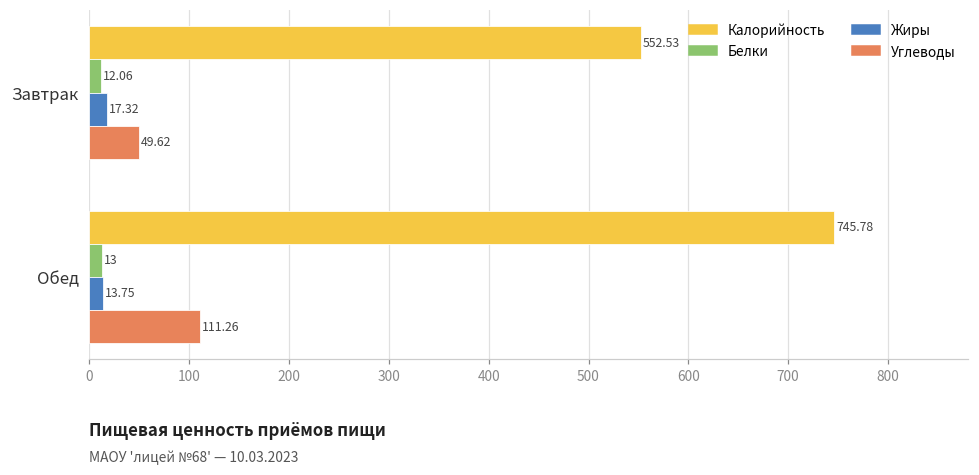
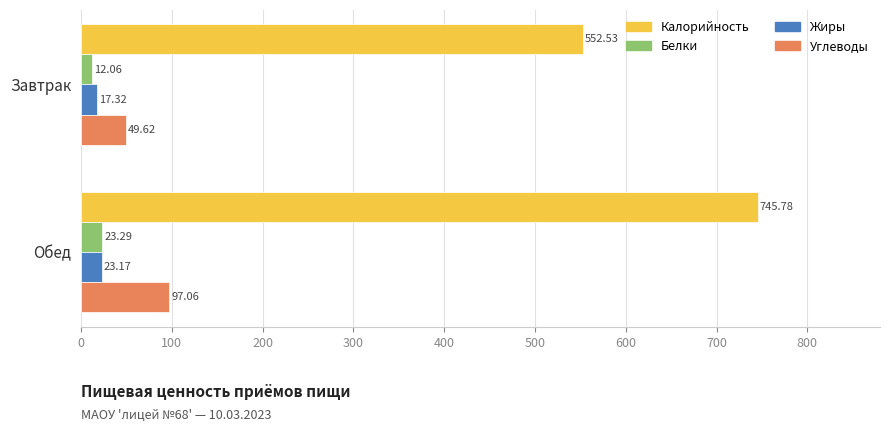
Белки, Обед: 13 -> 23.29
Жиры, Обед: 13.75 -> 23.17
Углеводы, Обед: 111.26 -> 97.06
